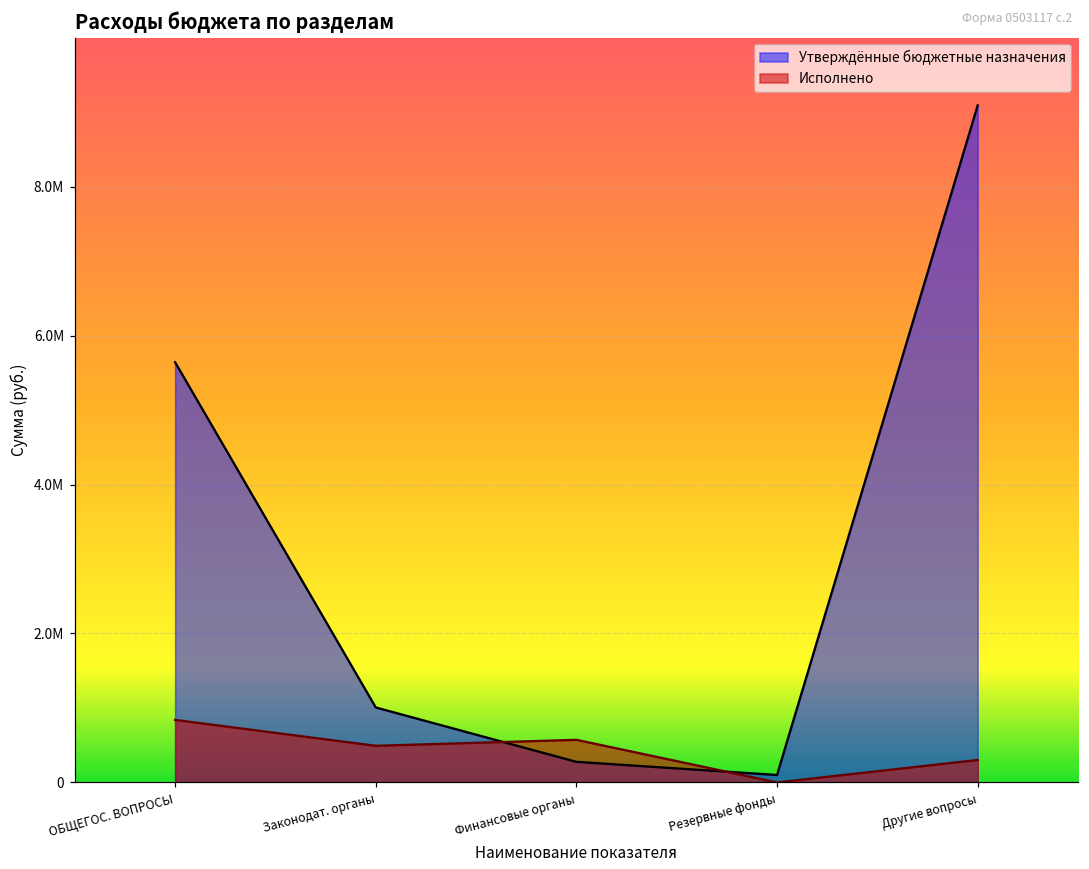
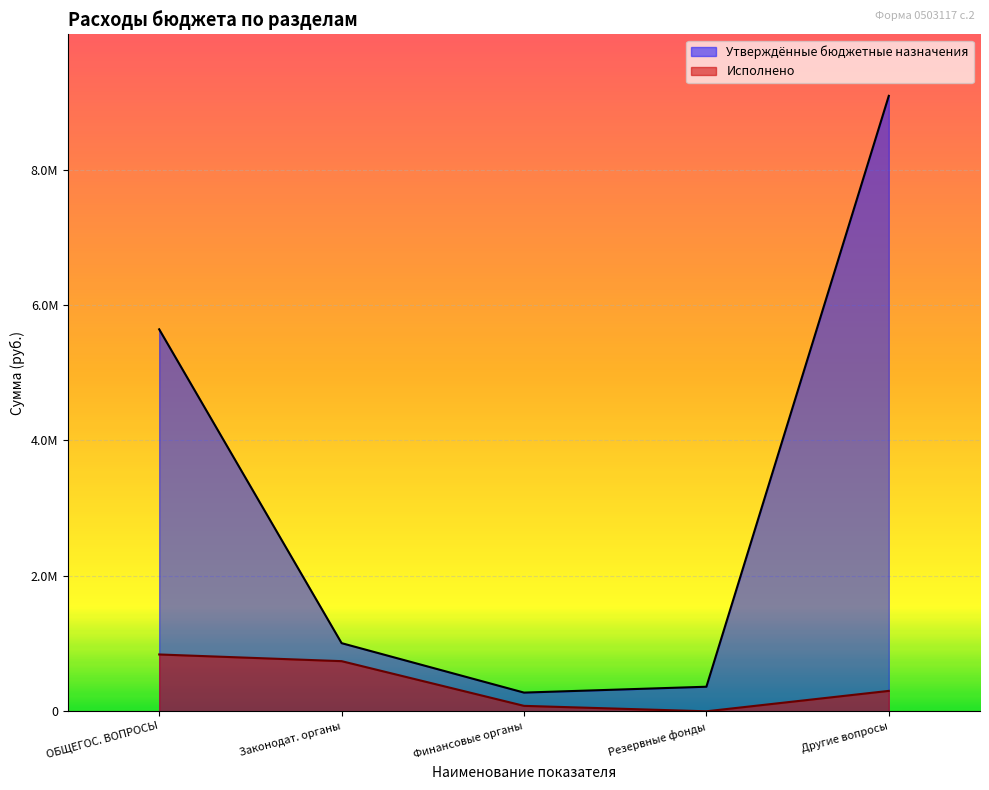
Исполнено, Законодат. органы: 0.5М -> 0.7М
Исполнено, Финансовые органы: 0.6М -> 0.1М
Утверждённые бюджетные назначения, Резервные фонды: 0.1М -> 0.4М
